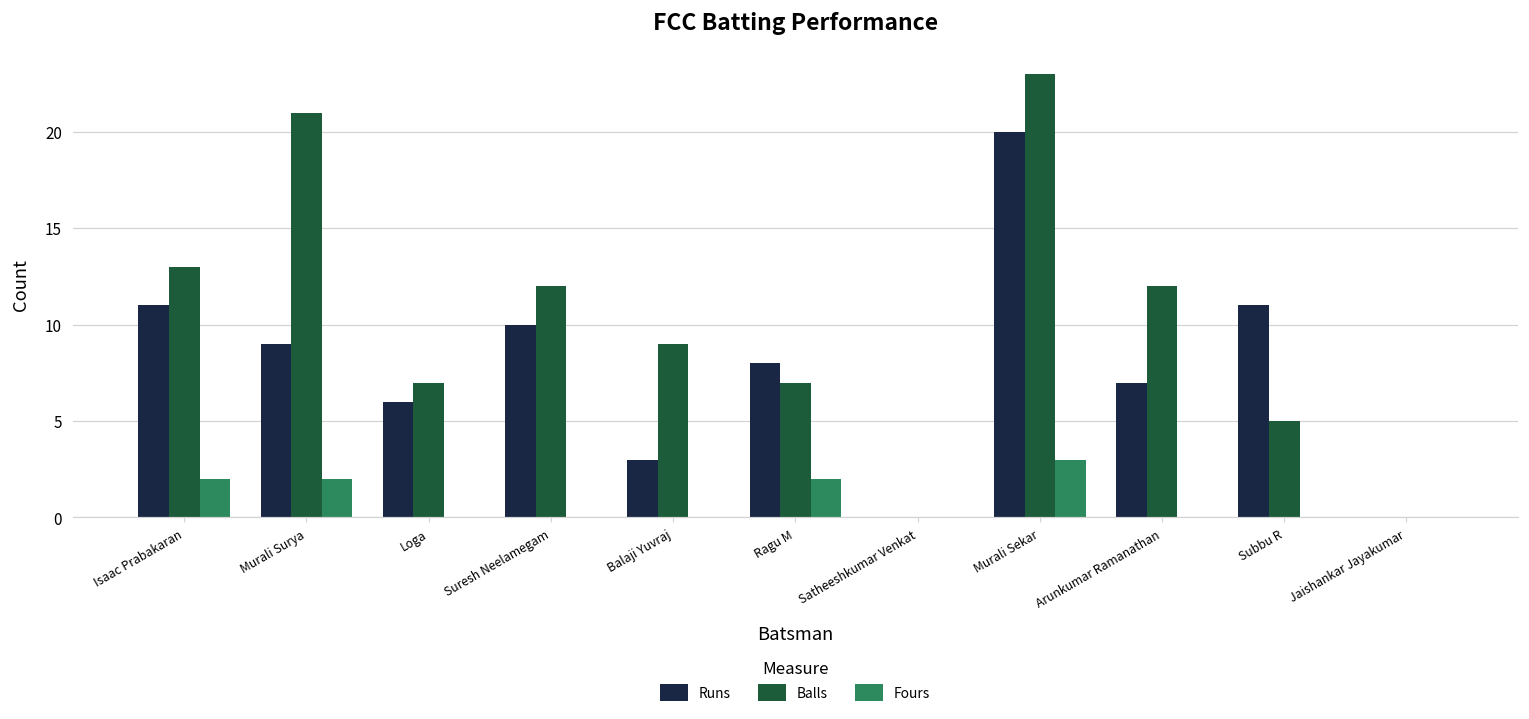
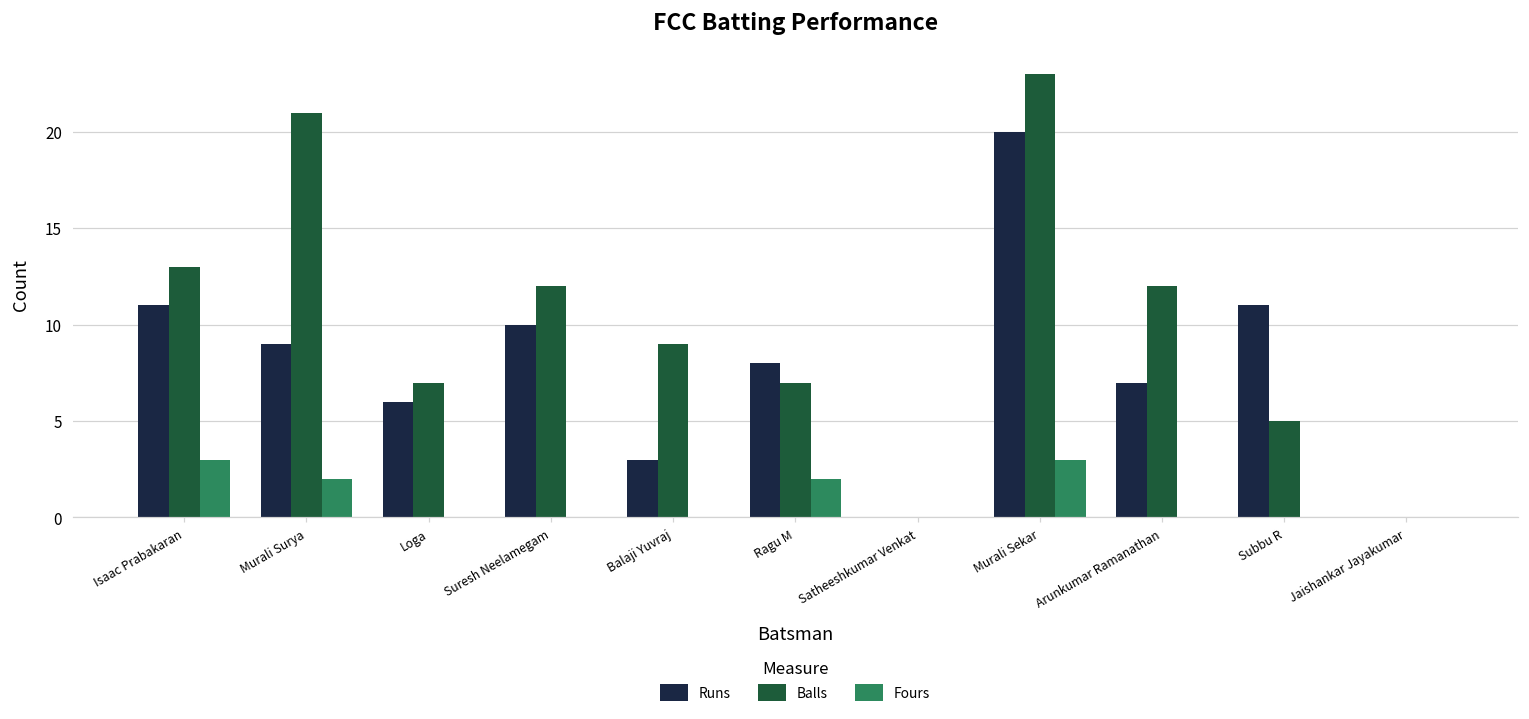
Fours, Isaac Prabakaran: 2 -> 3
